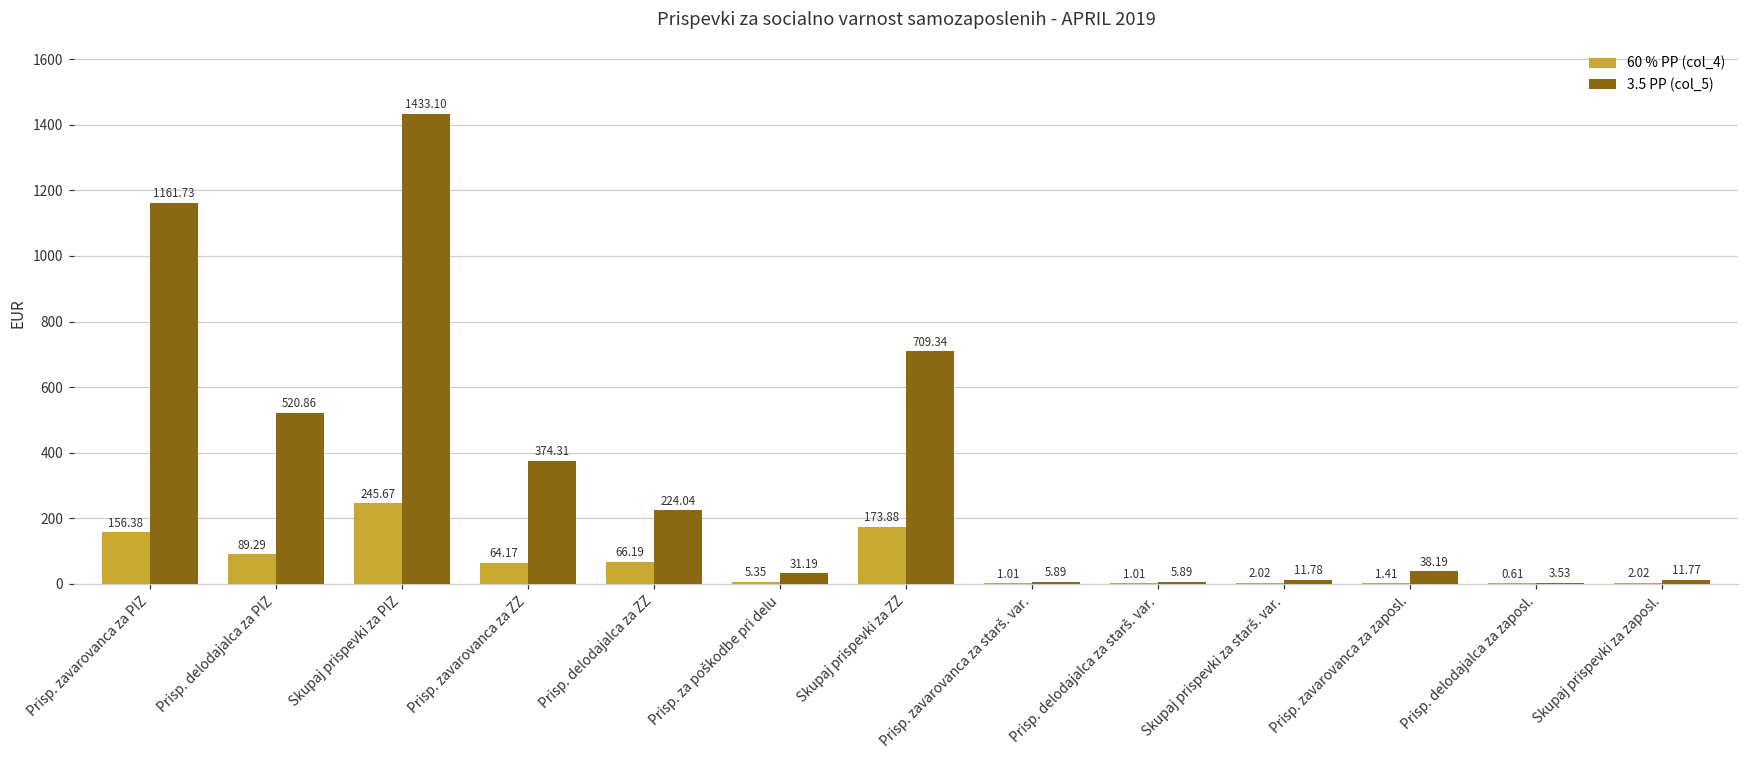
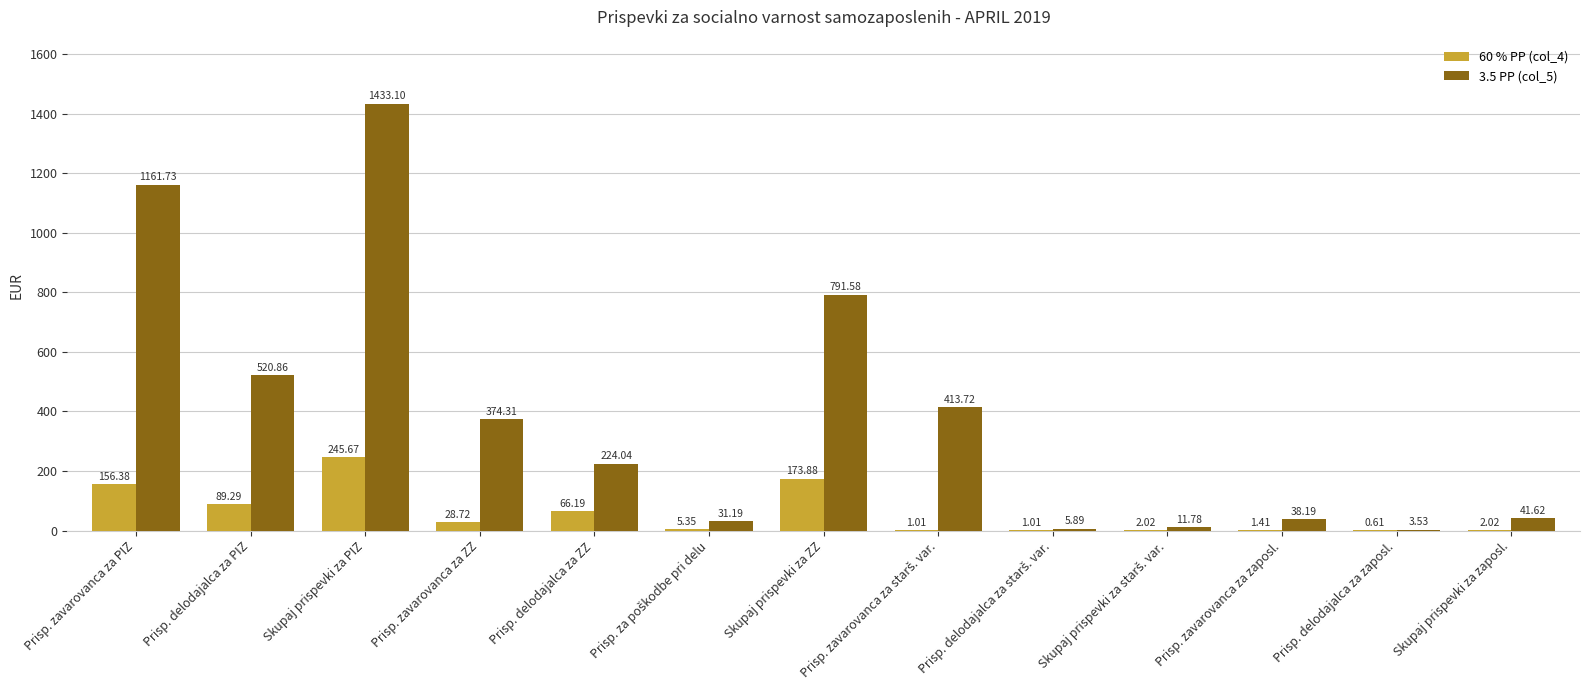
60 % PP (col_4), Prisp. zavarovanca za ZZ: 64.17 -> 28.72
3.5 PP (col_5), Skupaj prispevki za ZZ: 709.34 -> 791.58
3.5 PP (col_5), Prisp. zavarovanca za starš. var.: 5.89 -> 413.72
3.5 PP (col_5), Skupaj prispevki za zaposl.: 11.77 -> 41.62
